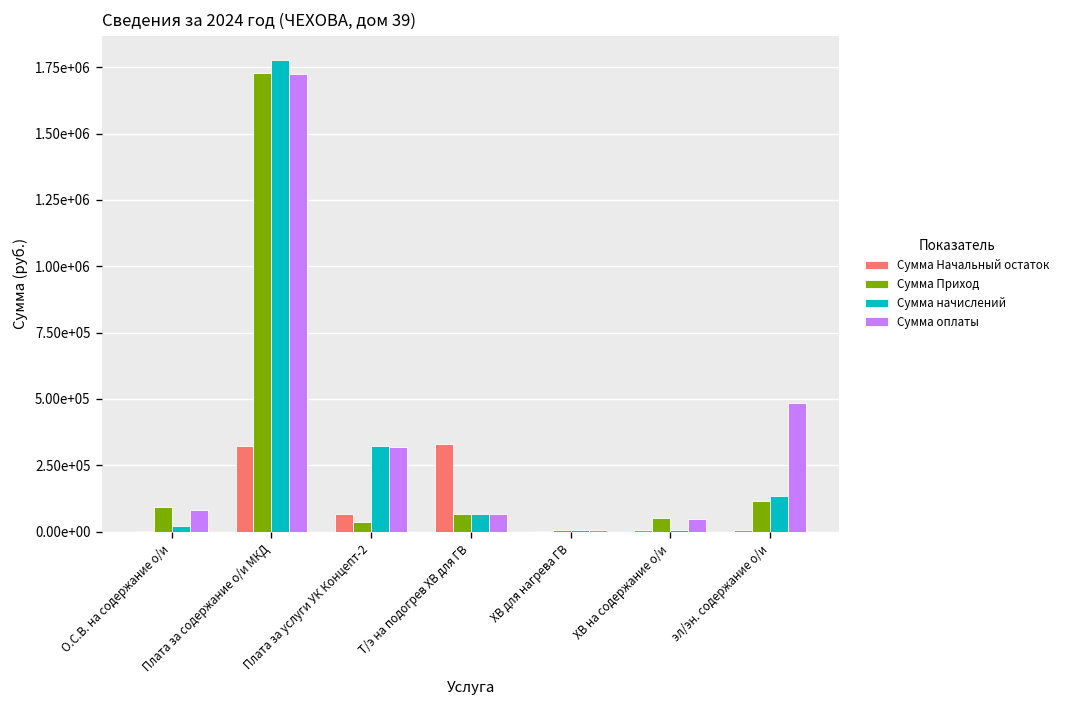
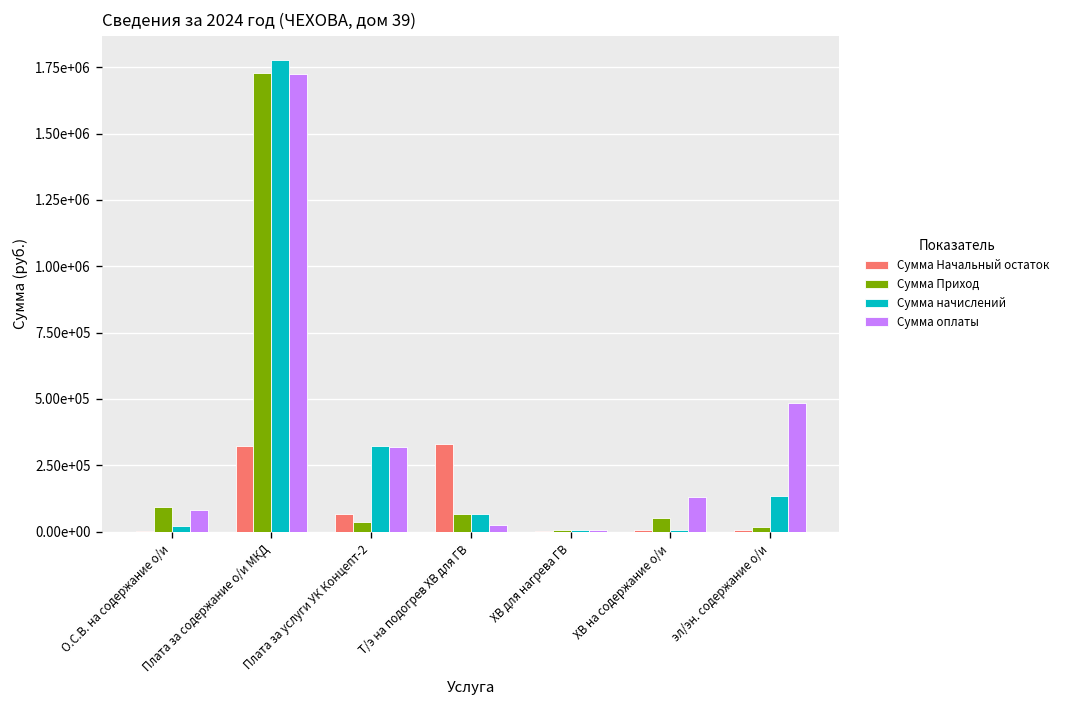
Сумма оплаты, Т/э на подогрев ХВ для ГВ: 70000 -> 30000
Сумма оплаты, ХВ на содержание о/и: 50000 -> 130000
Сумма Приход, эл/эн. содержание о/и: 120000 -> 20000
